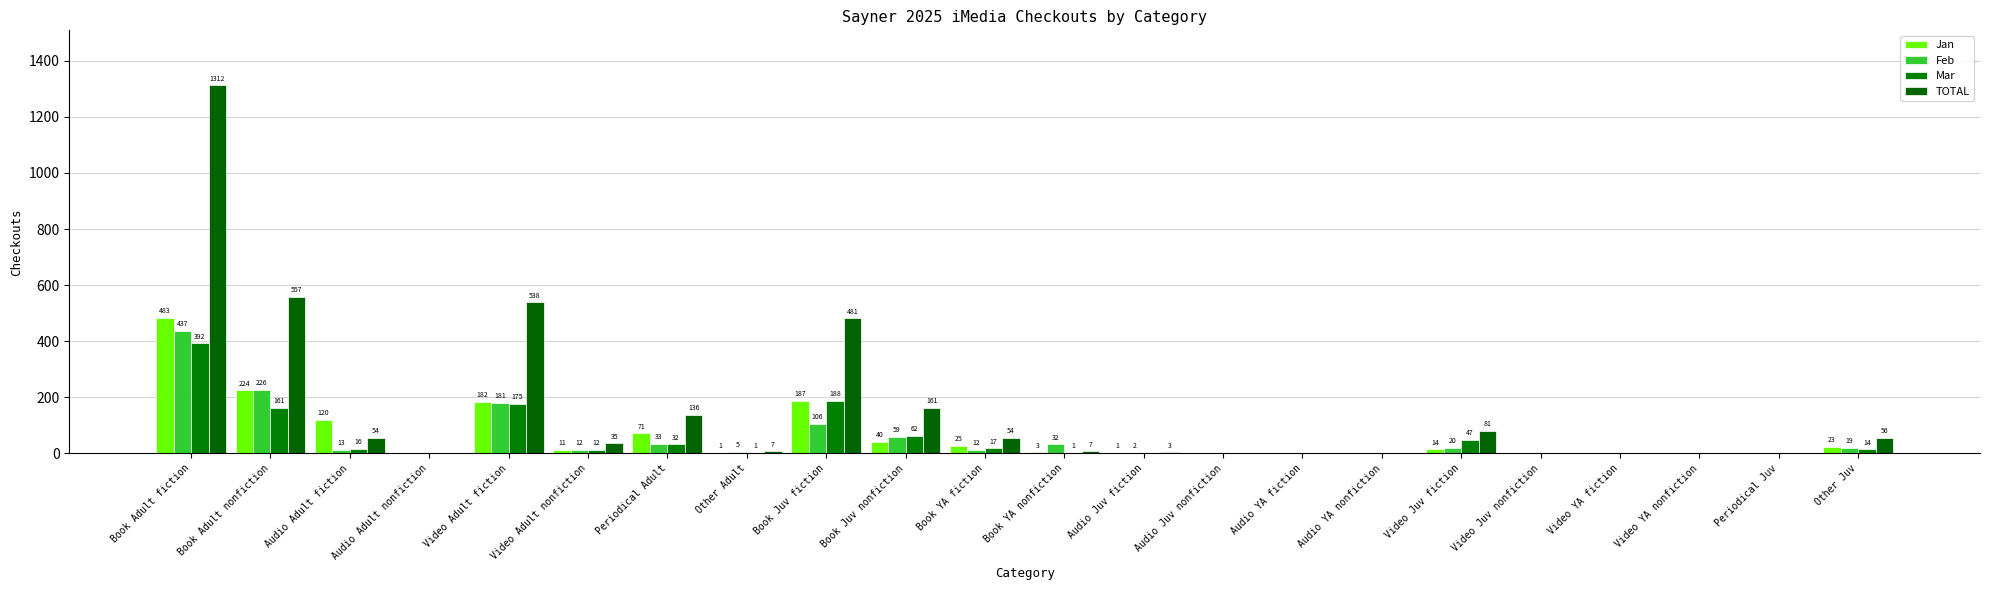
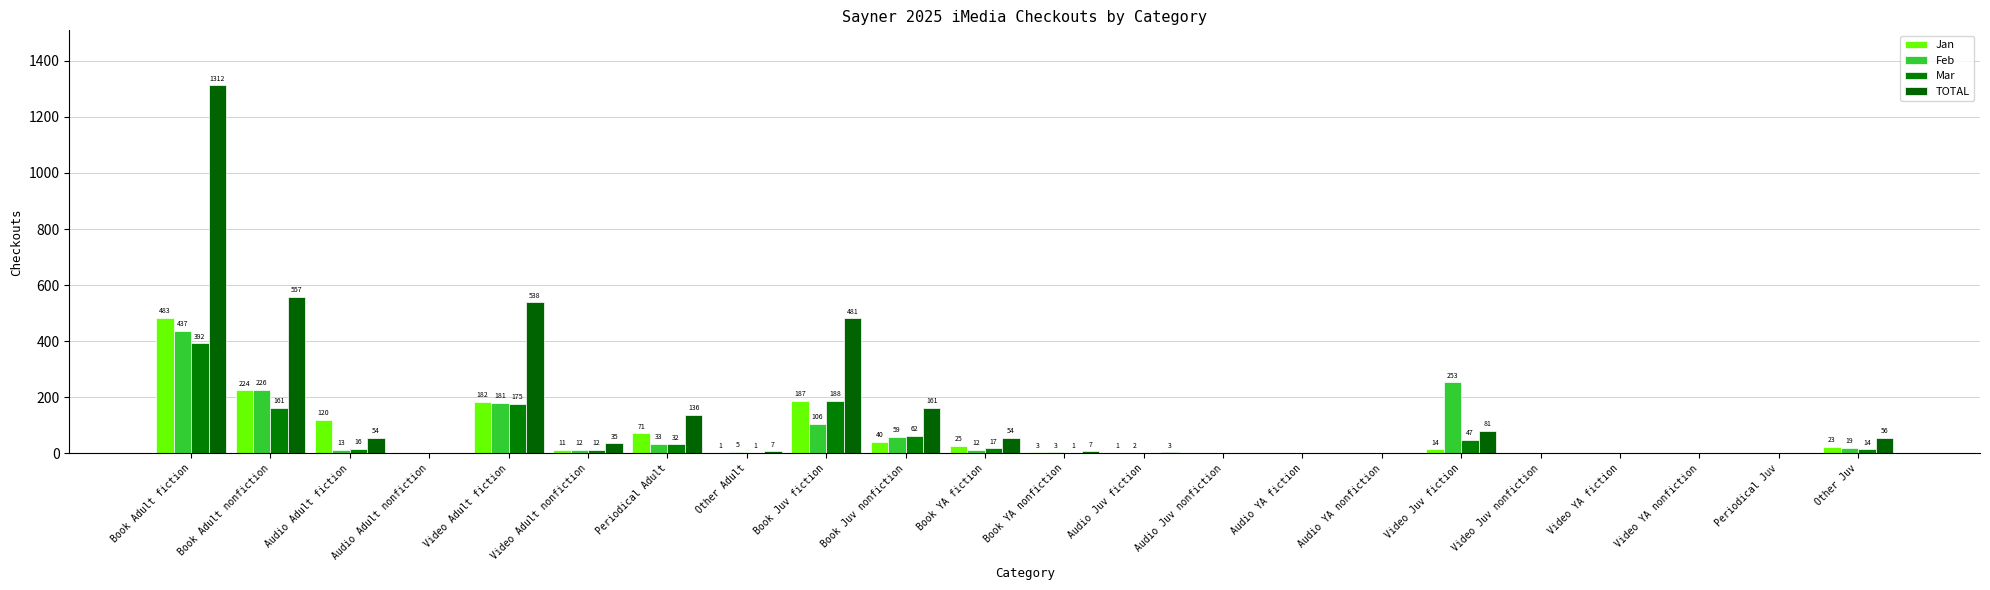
Feb, Book YA nonfiction: 32 -> 3
Feb, Video Juv fiction: 20 -> 253
